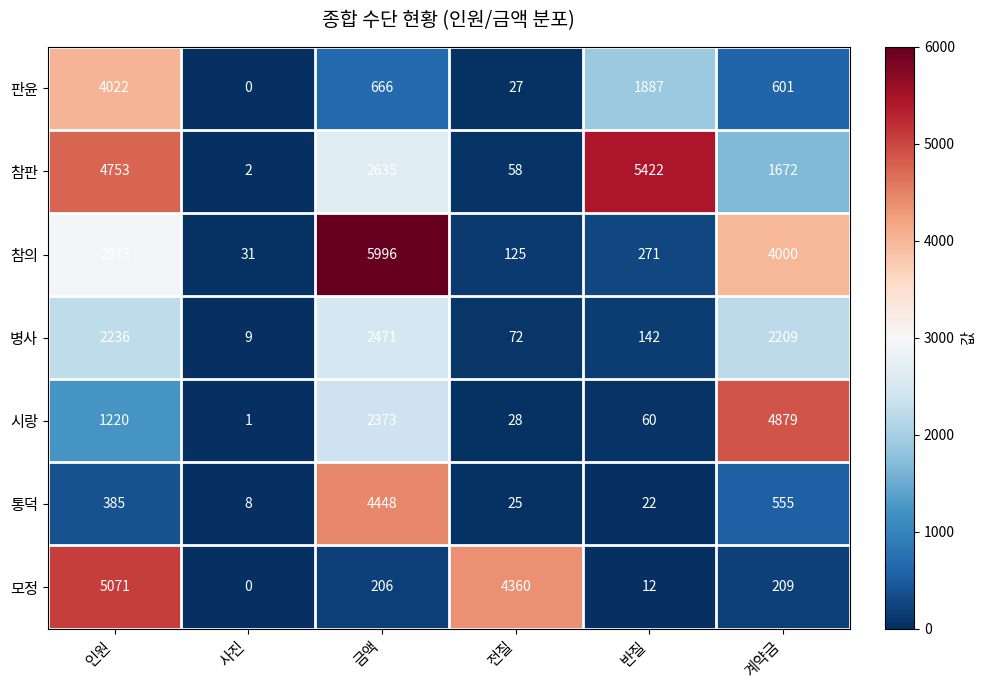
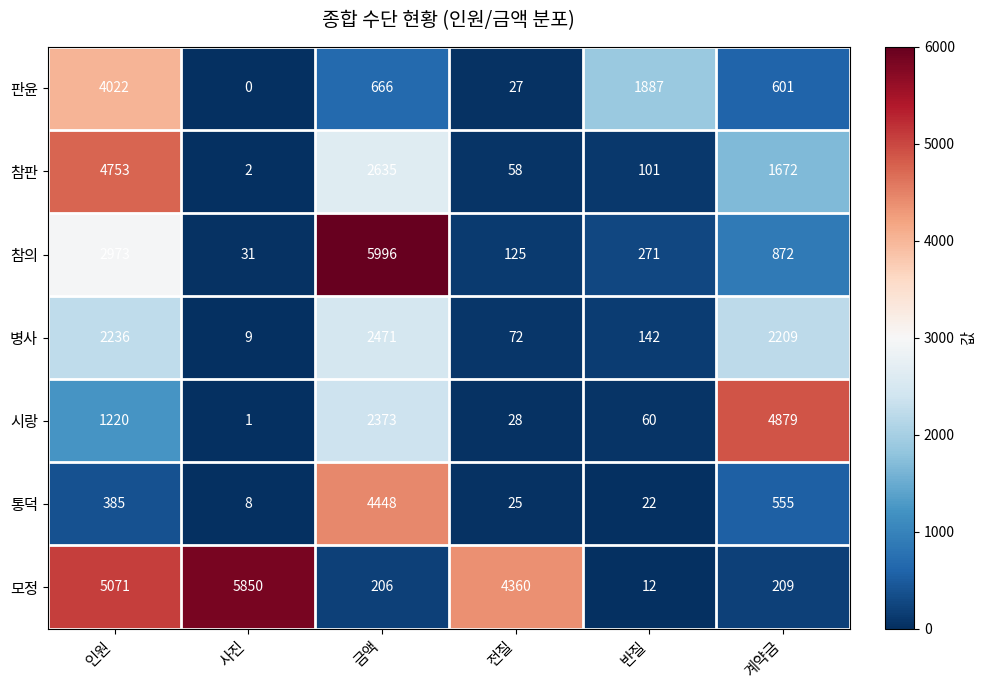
참판, 반질: 5422 -> 101
참의, 계약금: 4000 -> 872
모정, 사진: 0 -> 5850
